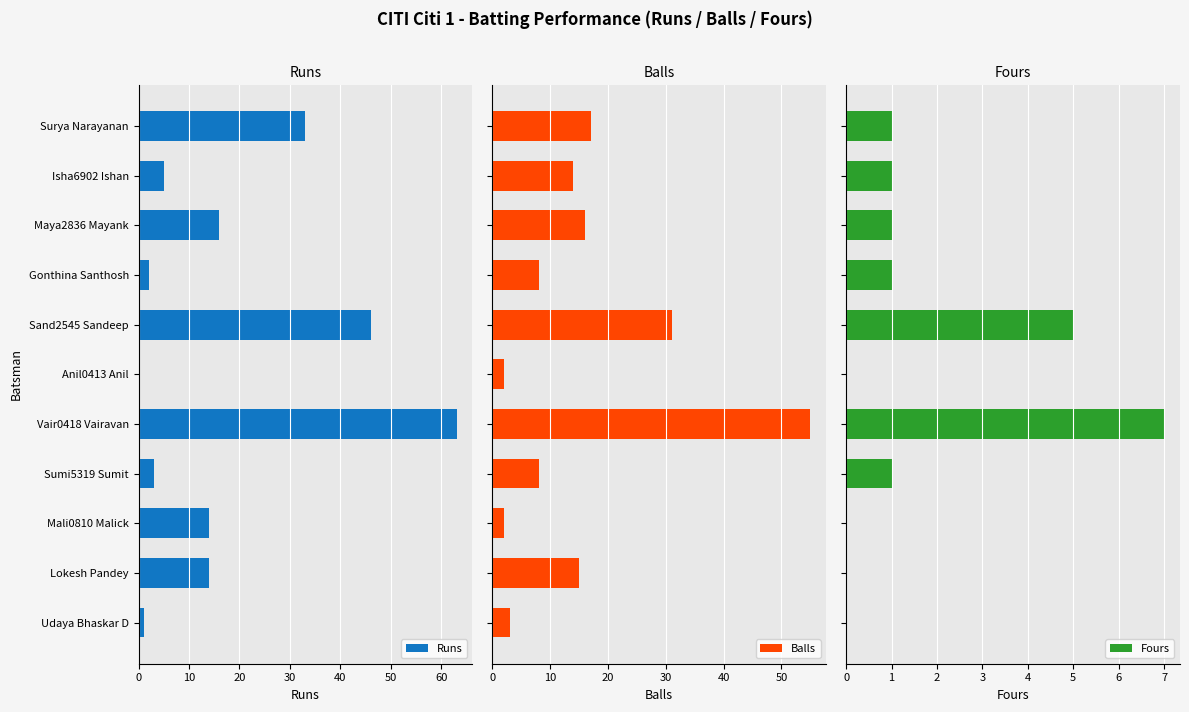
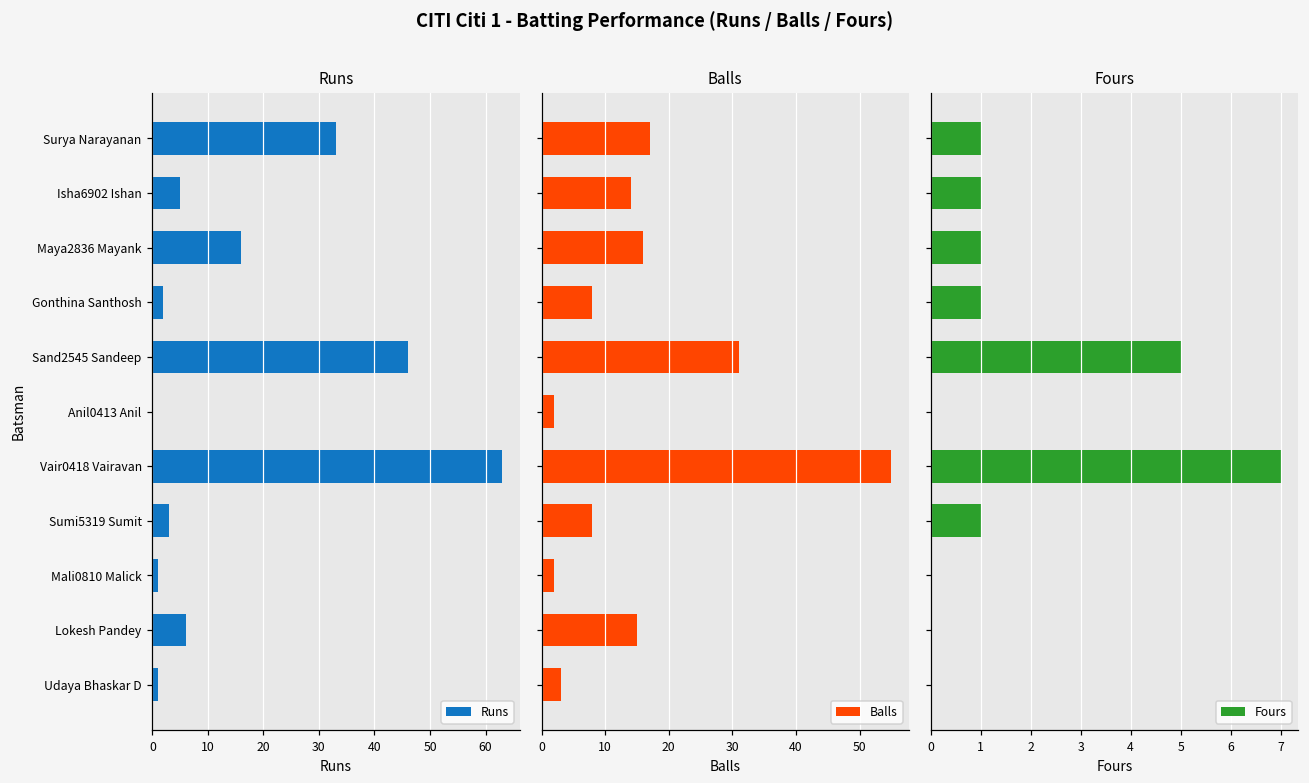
Runs, Mali0810 Malick: 14 -> 1
Runs, Lokesh Pandey: 14 -> 6
